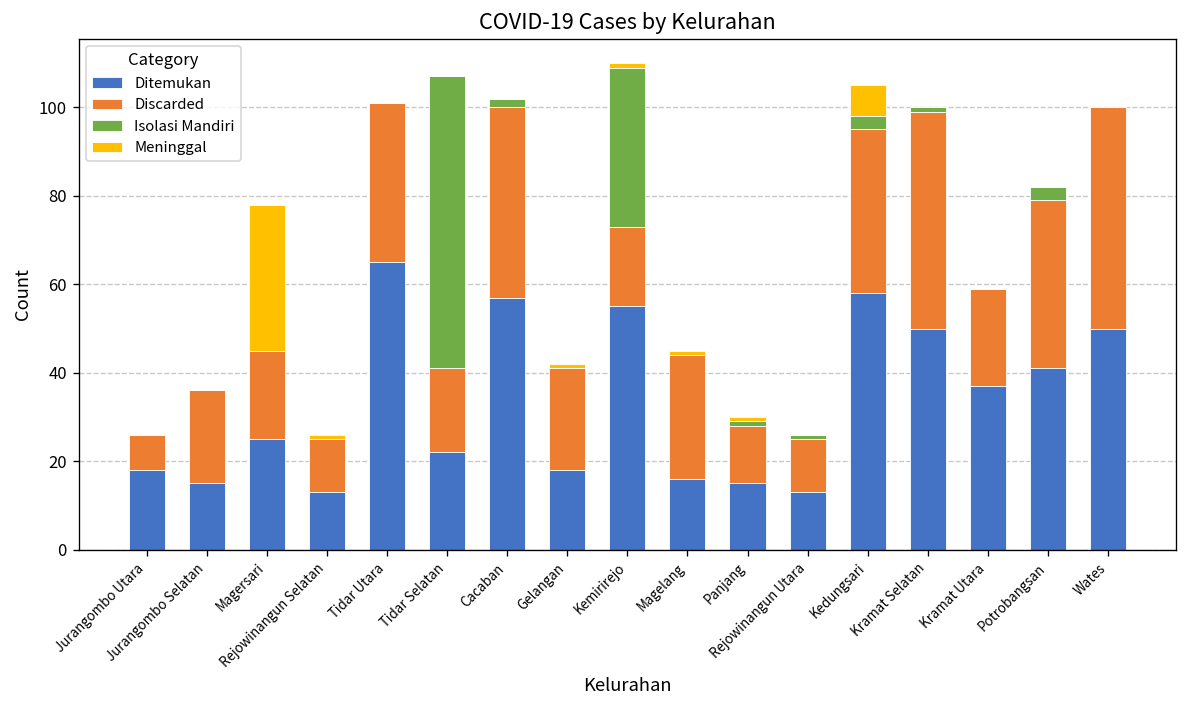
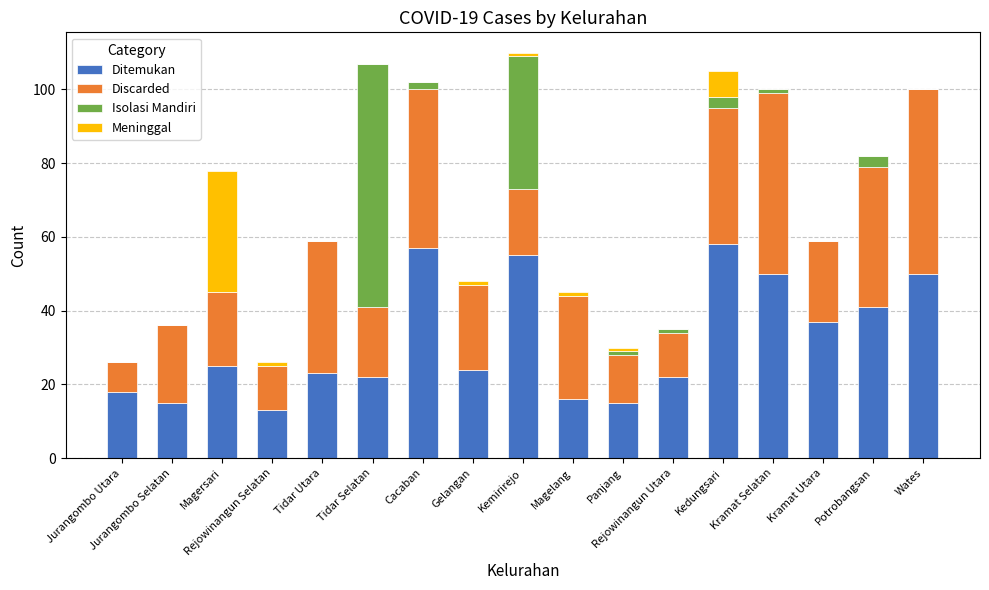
Ditemukan, Tidar Utara: 65 -> 23
Ditemukan, Gelangan: 18 -> 24
Ditemukan, Rejowinangun Utara: 13 -> 22
